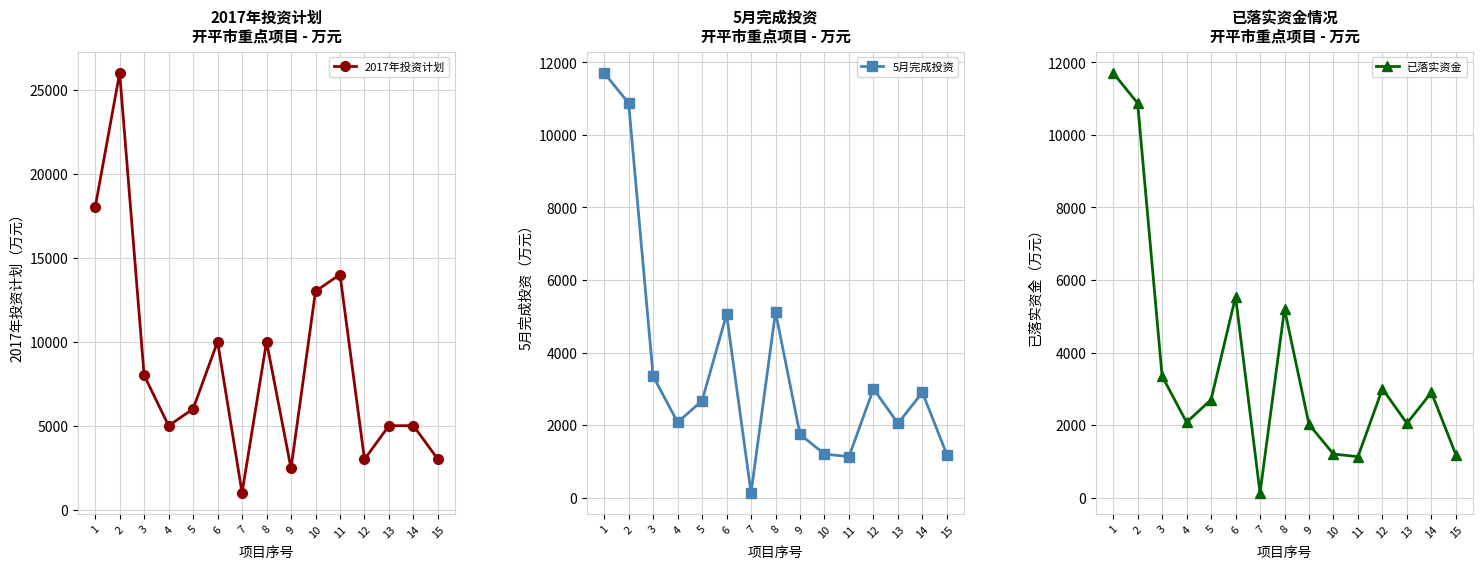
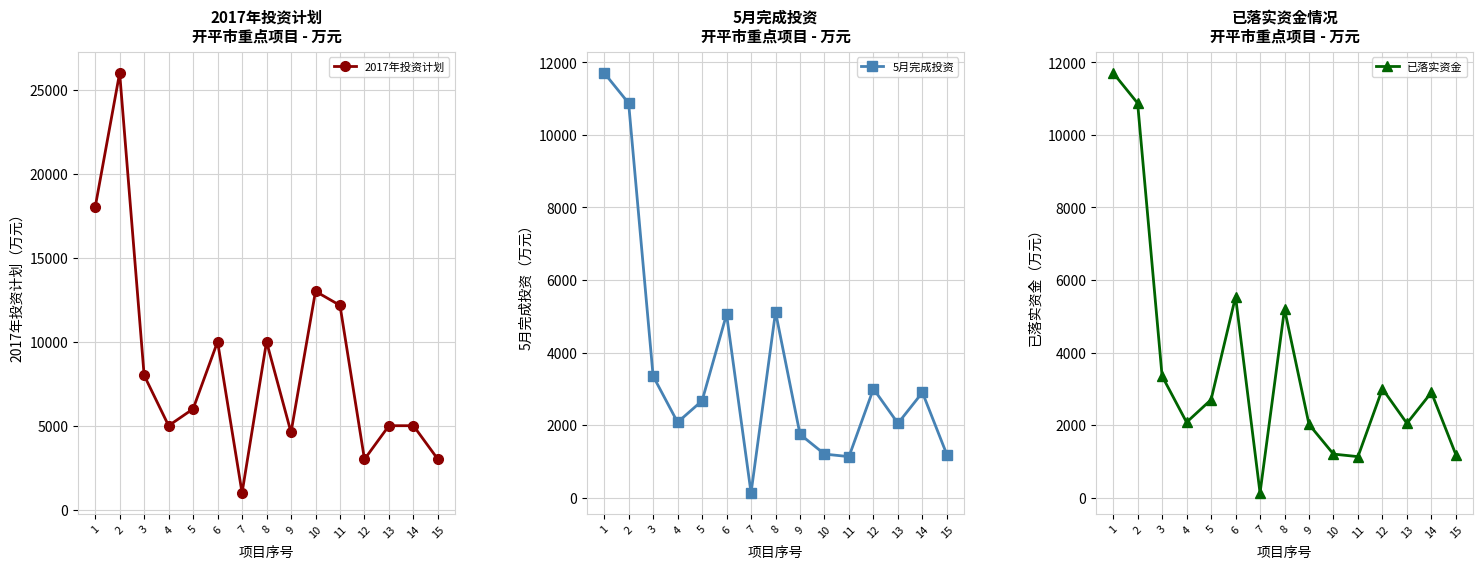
2017年投资计划 开平市重点项目 - 万元, 9: 2500 -> 4600
2017年投资计划 开平市重点项目 - 万元, 11: 14000 -> 12200
